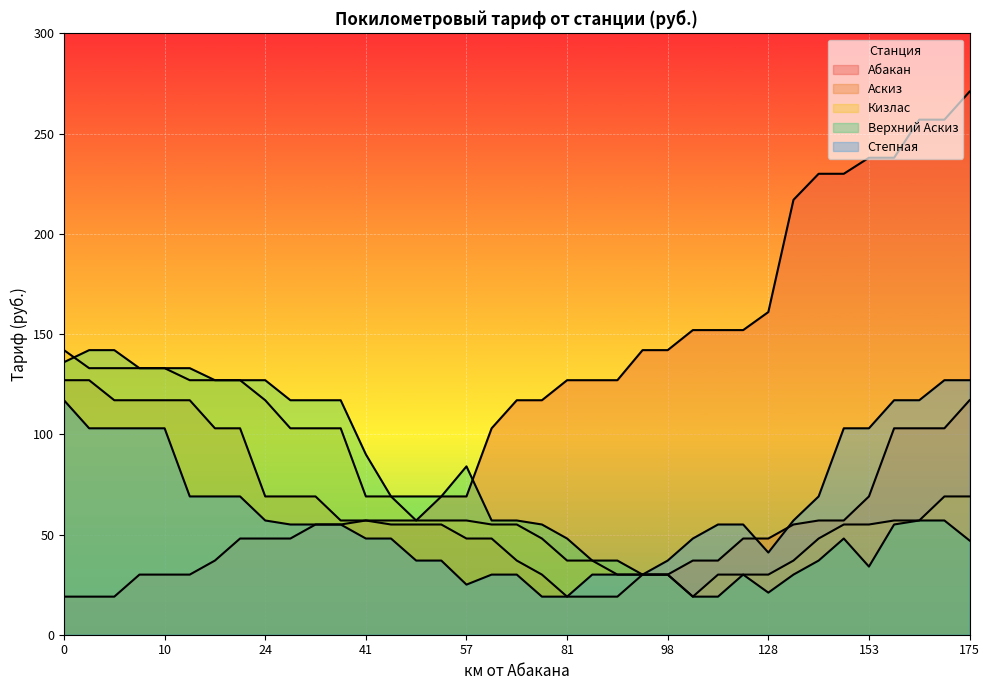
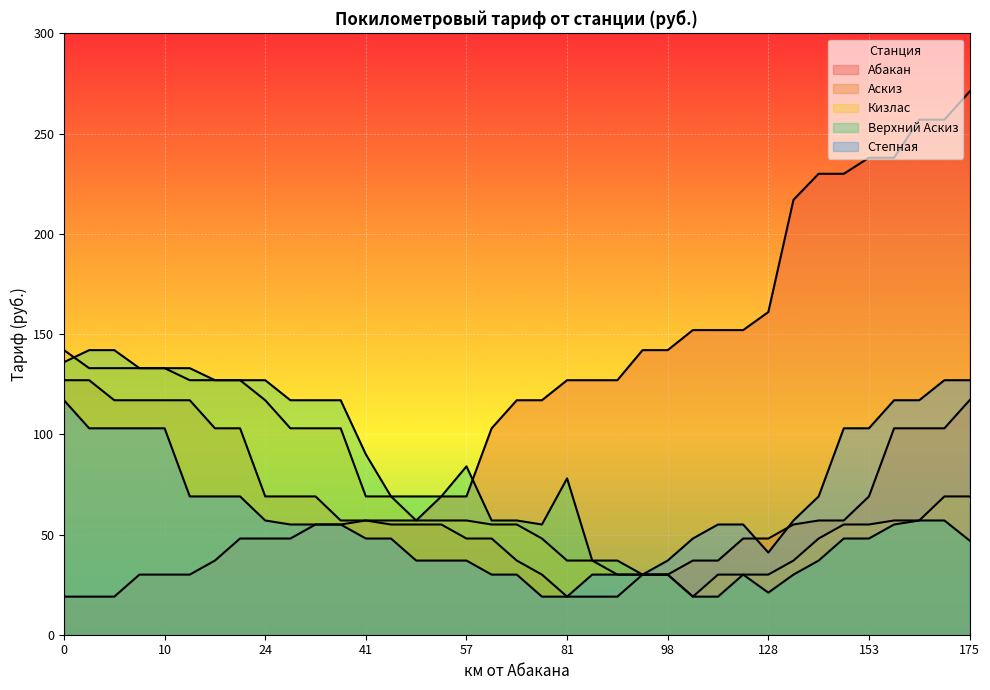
Степная, 57: 25 -> 37
Верхний Аскиз, 81: 48 -> 78
Верхний Аскиз, 153: 34 -> 48
